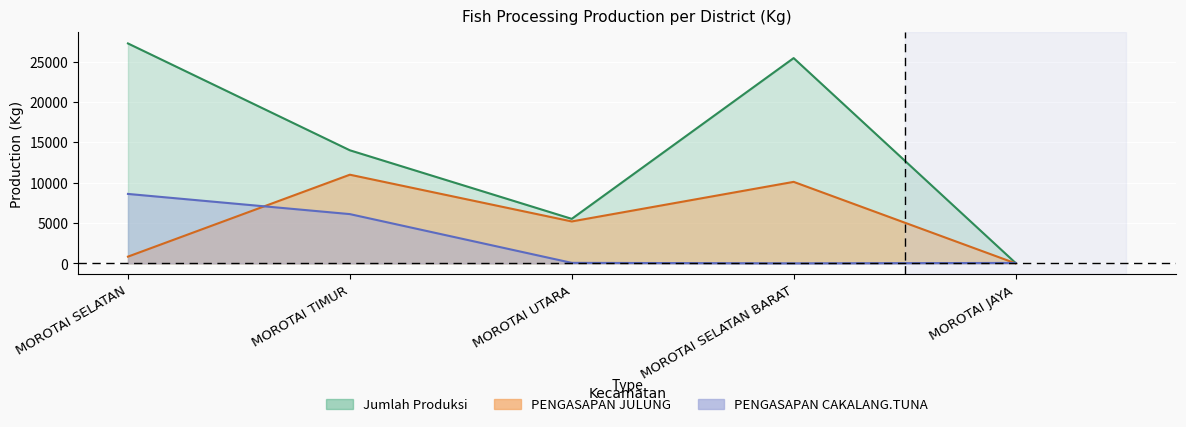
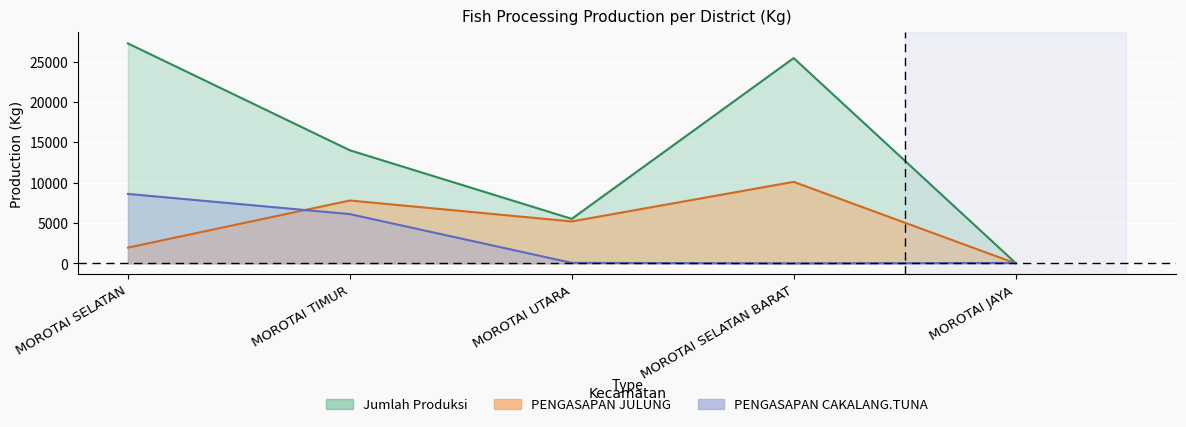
PENGASAPAN JULUNG, MOROTAI SELATAN: 1000 -> 2000
PENGASAPAN JULUNG, MOROTAI TIMUR: 11000 -> 8000
